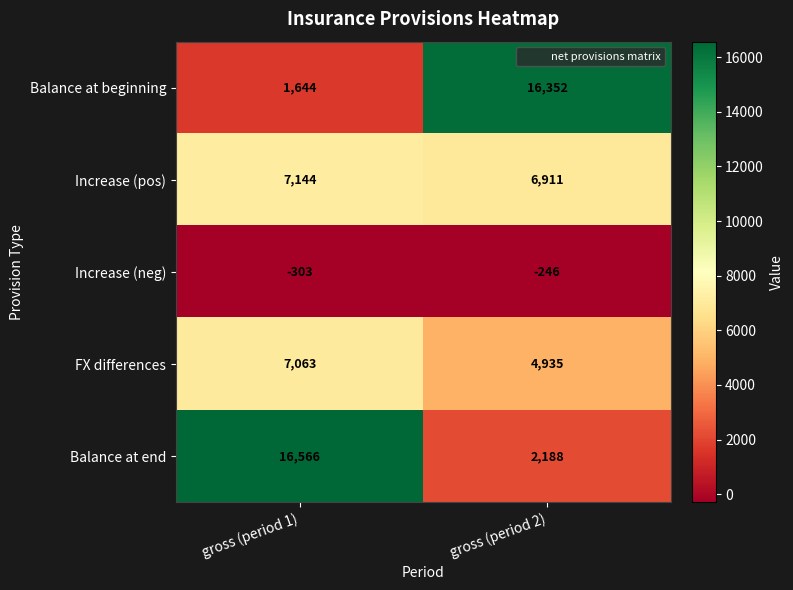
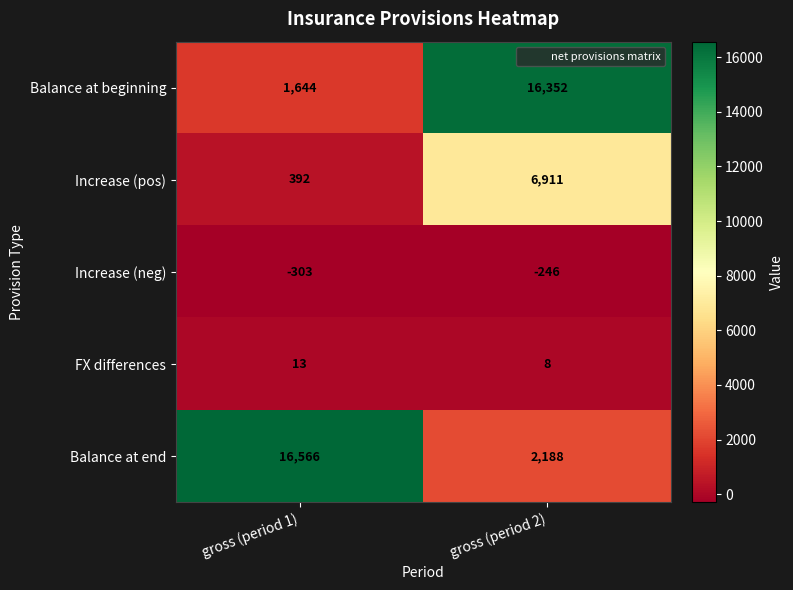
Increase (pos), gross (period 1): 7,144 -> 392
FX differences, gross (period 1): 7,063 -> 13
FX differences, gross (period 2): 4,935 -> 8
